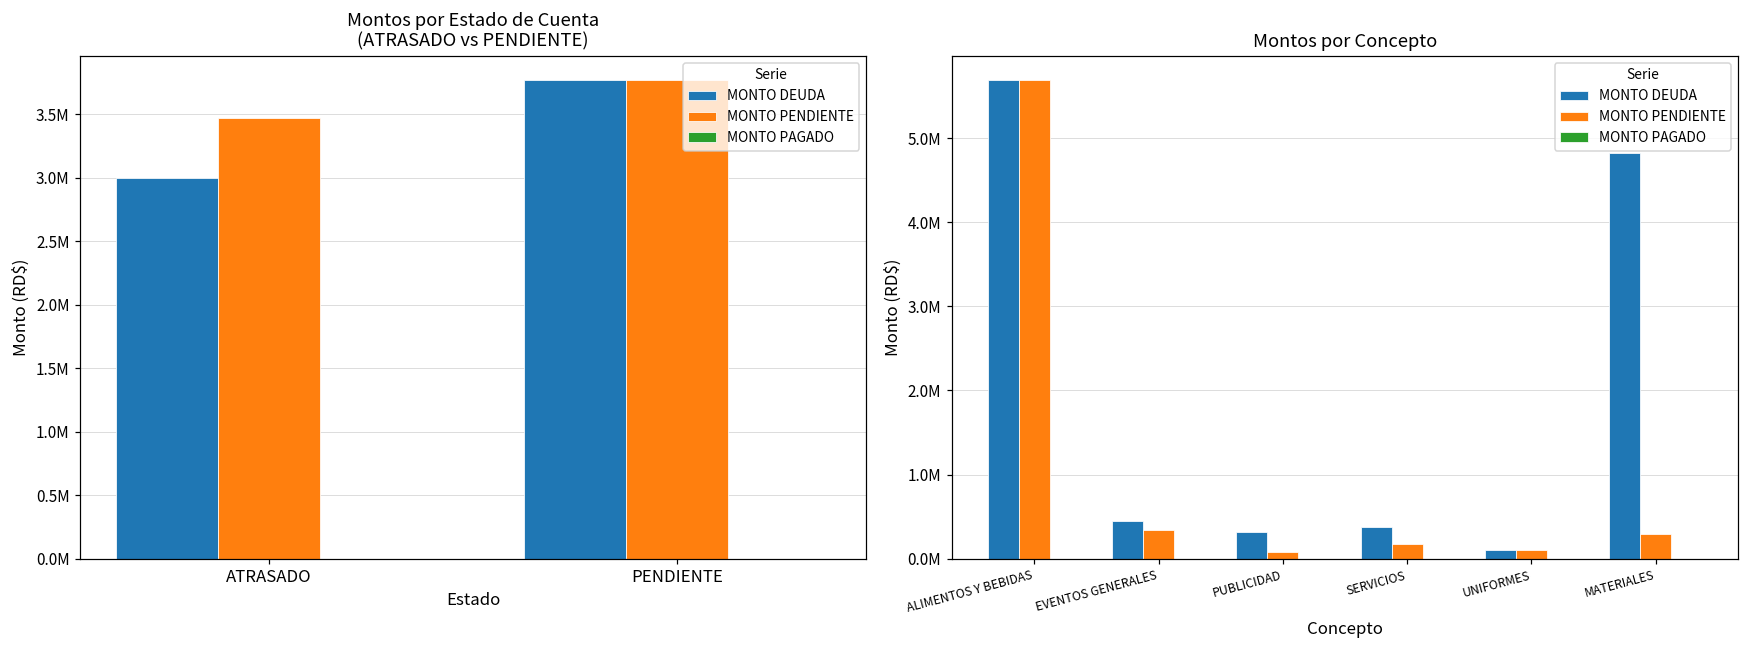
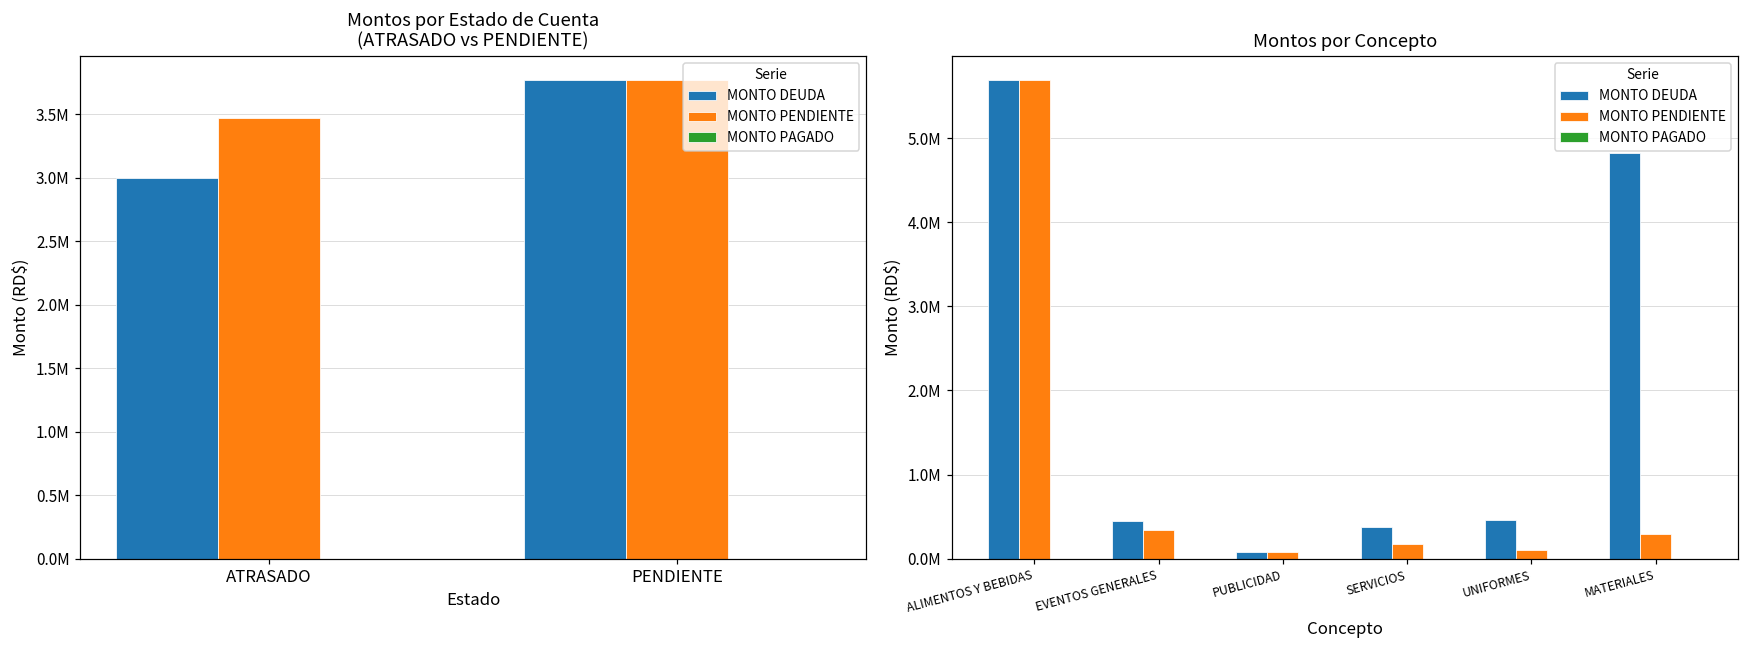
Montos por Concepto, MONTO DEUDA, PUBLICIDAD: 300000 -> 100000
Montos por Concepto, MONTO DEUDA, UNIFORMES: 100000 -> 500000
